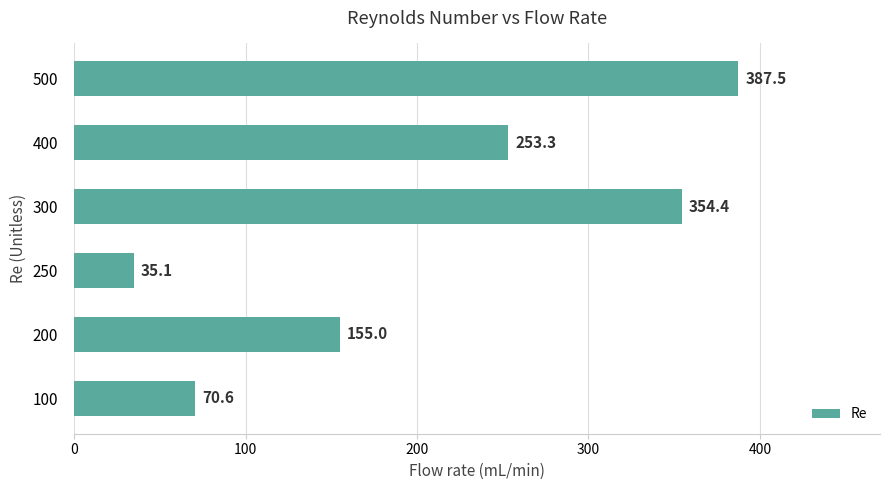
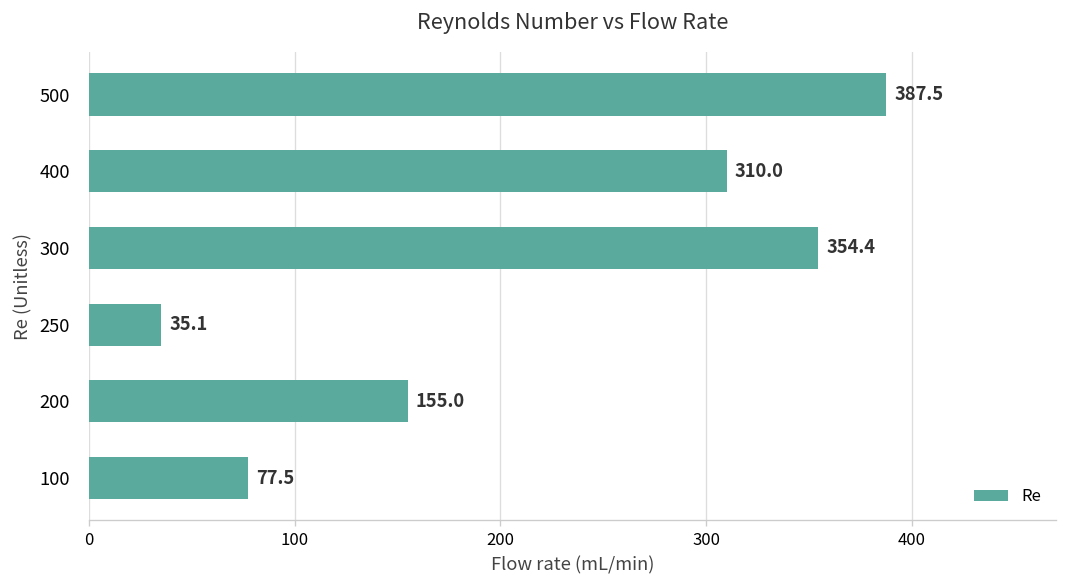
400: 253.3 -> 310.0
100: 70.6 -> 77.5
